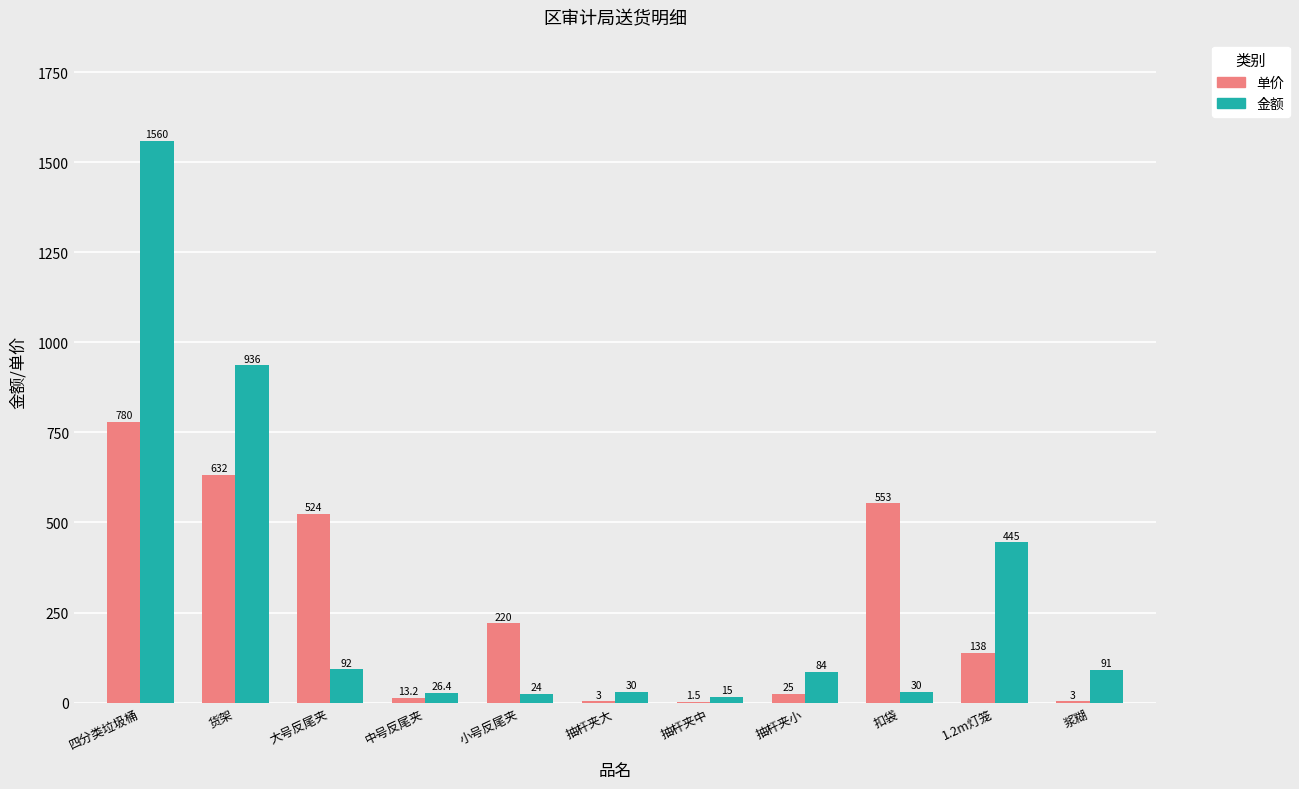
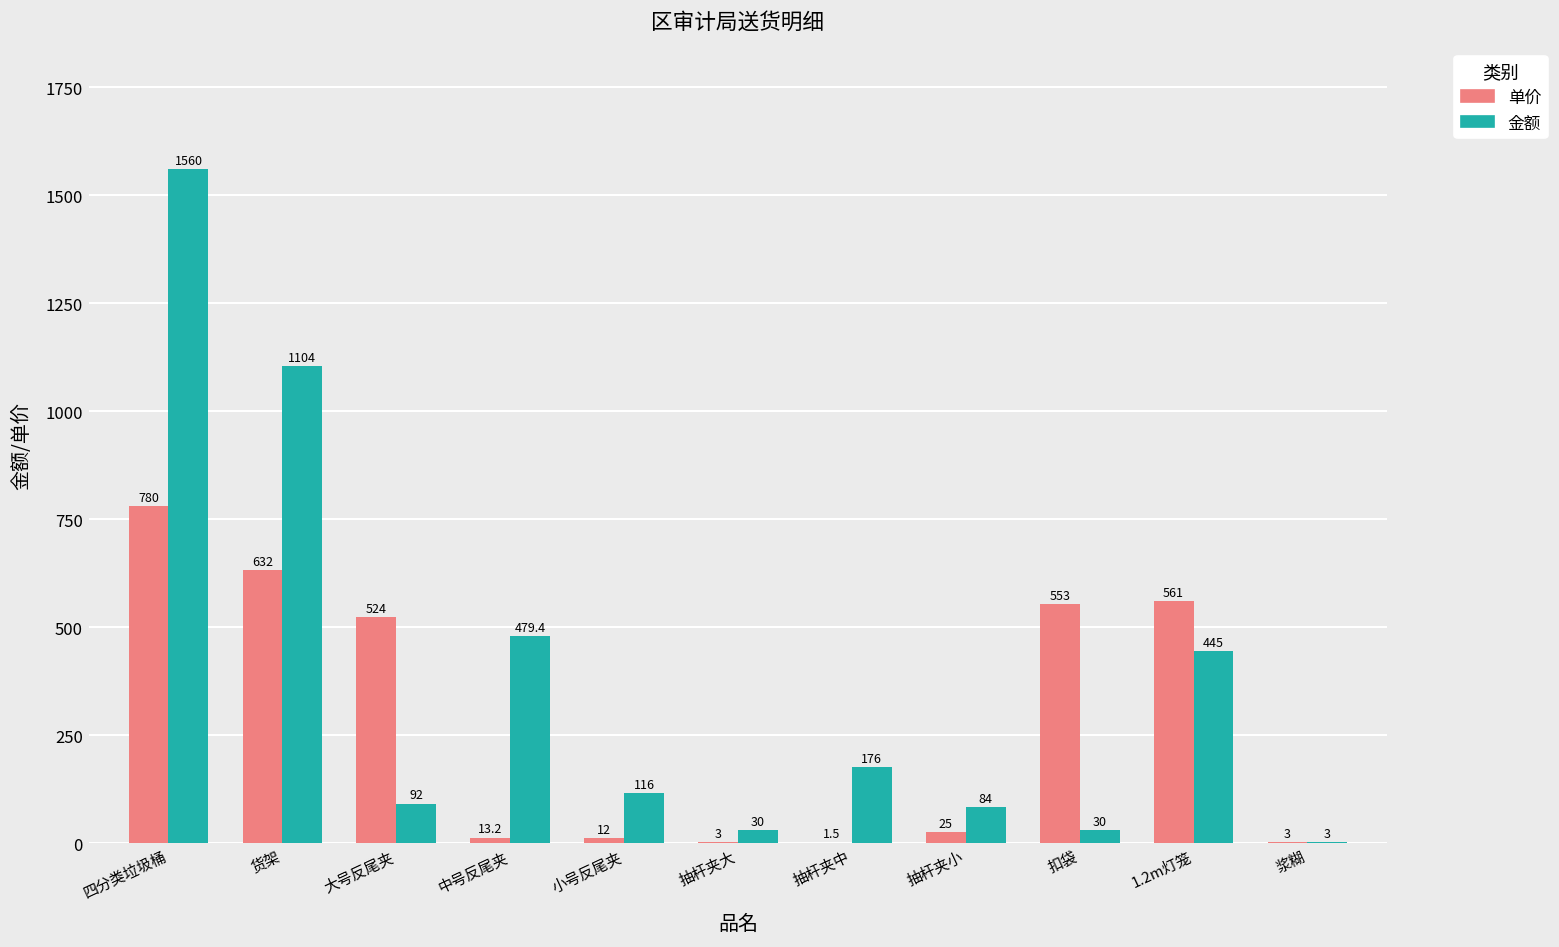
金额, 货架: 936 -> 1104
金额, 中号反尾夹: 26.4 -> 479.4
单价, 小号反尾夹: 220 -> 12
金额, 小号反尾夹: 24 -> 116
金额, 抽杆夹中: 15 -> 176
单价, 1.2m灯笼: 138 -> 561
金额, 浆糊: 91 -> 3
